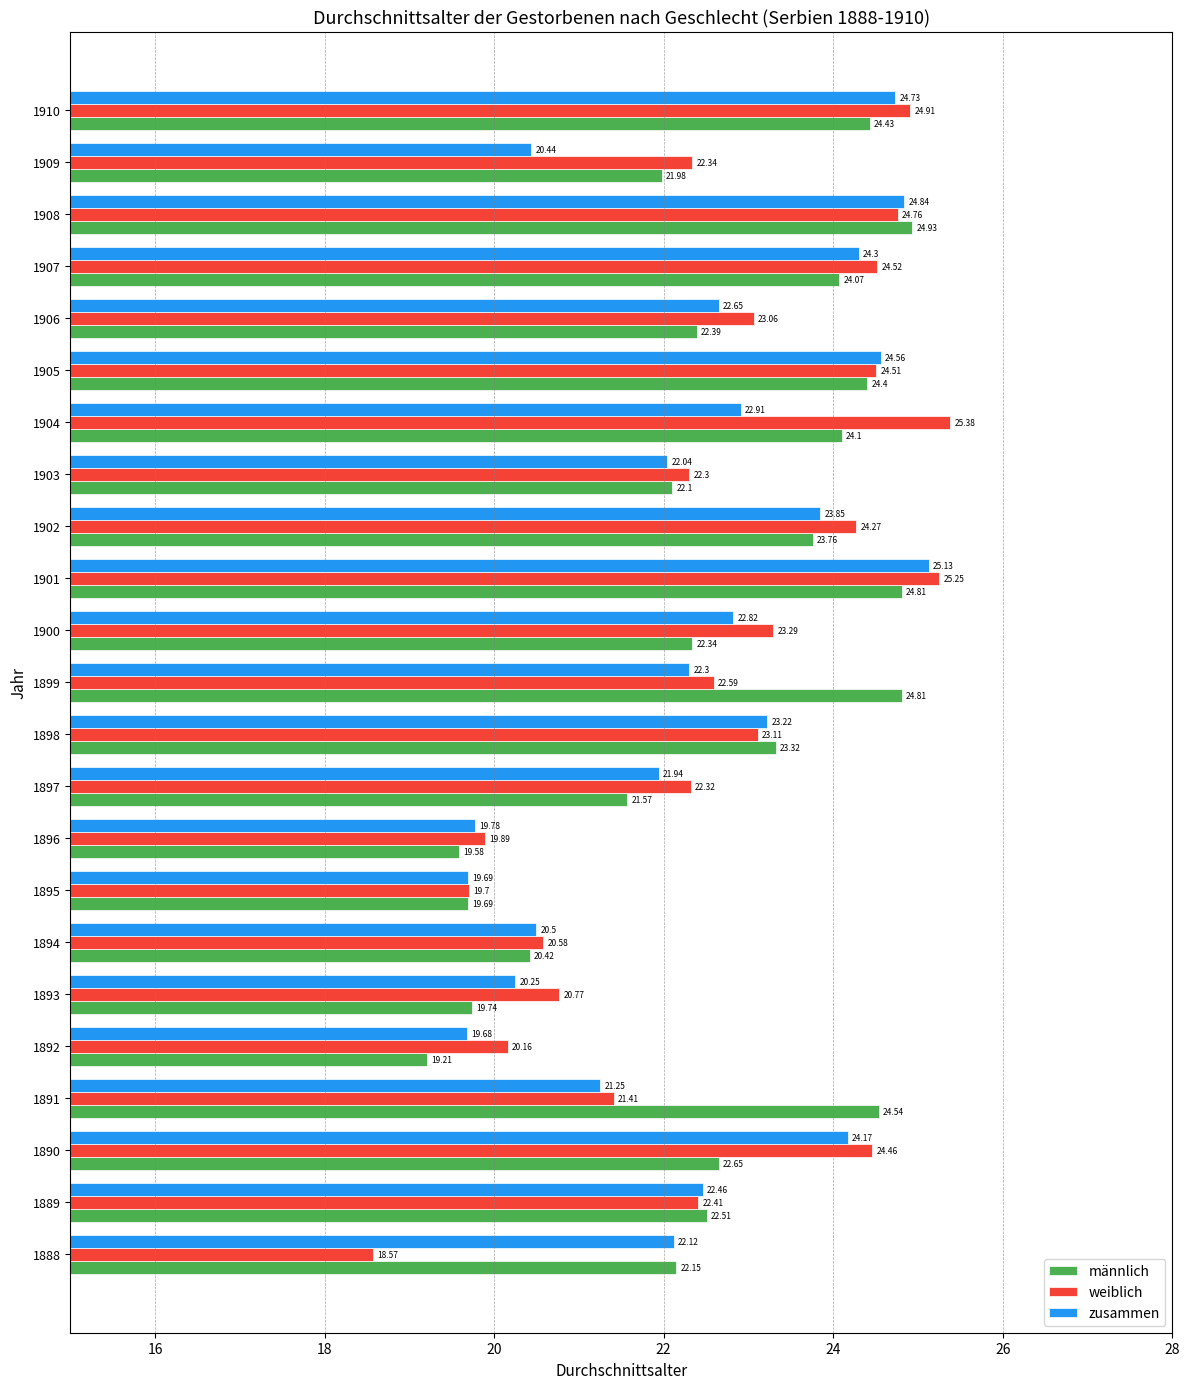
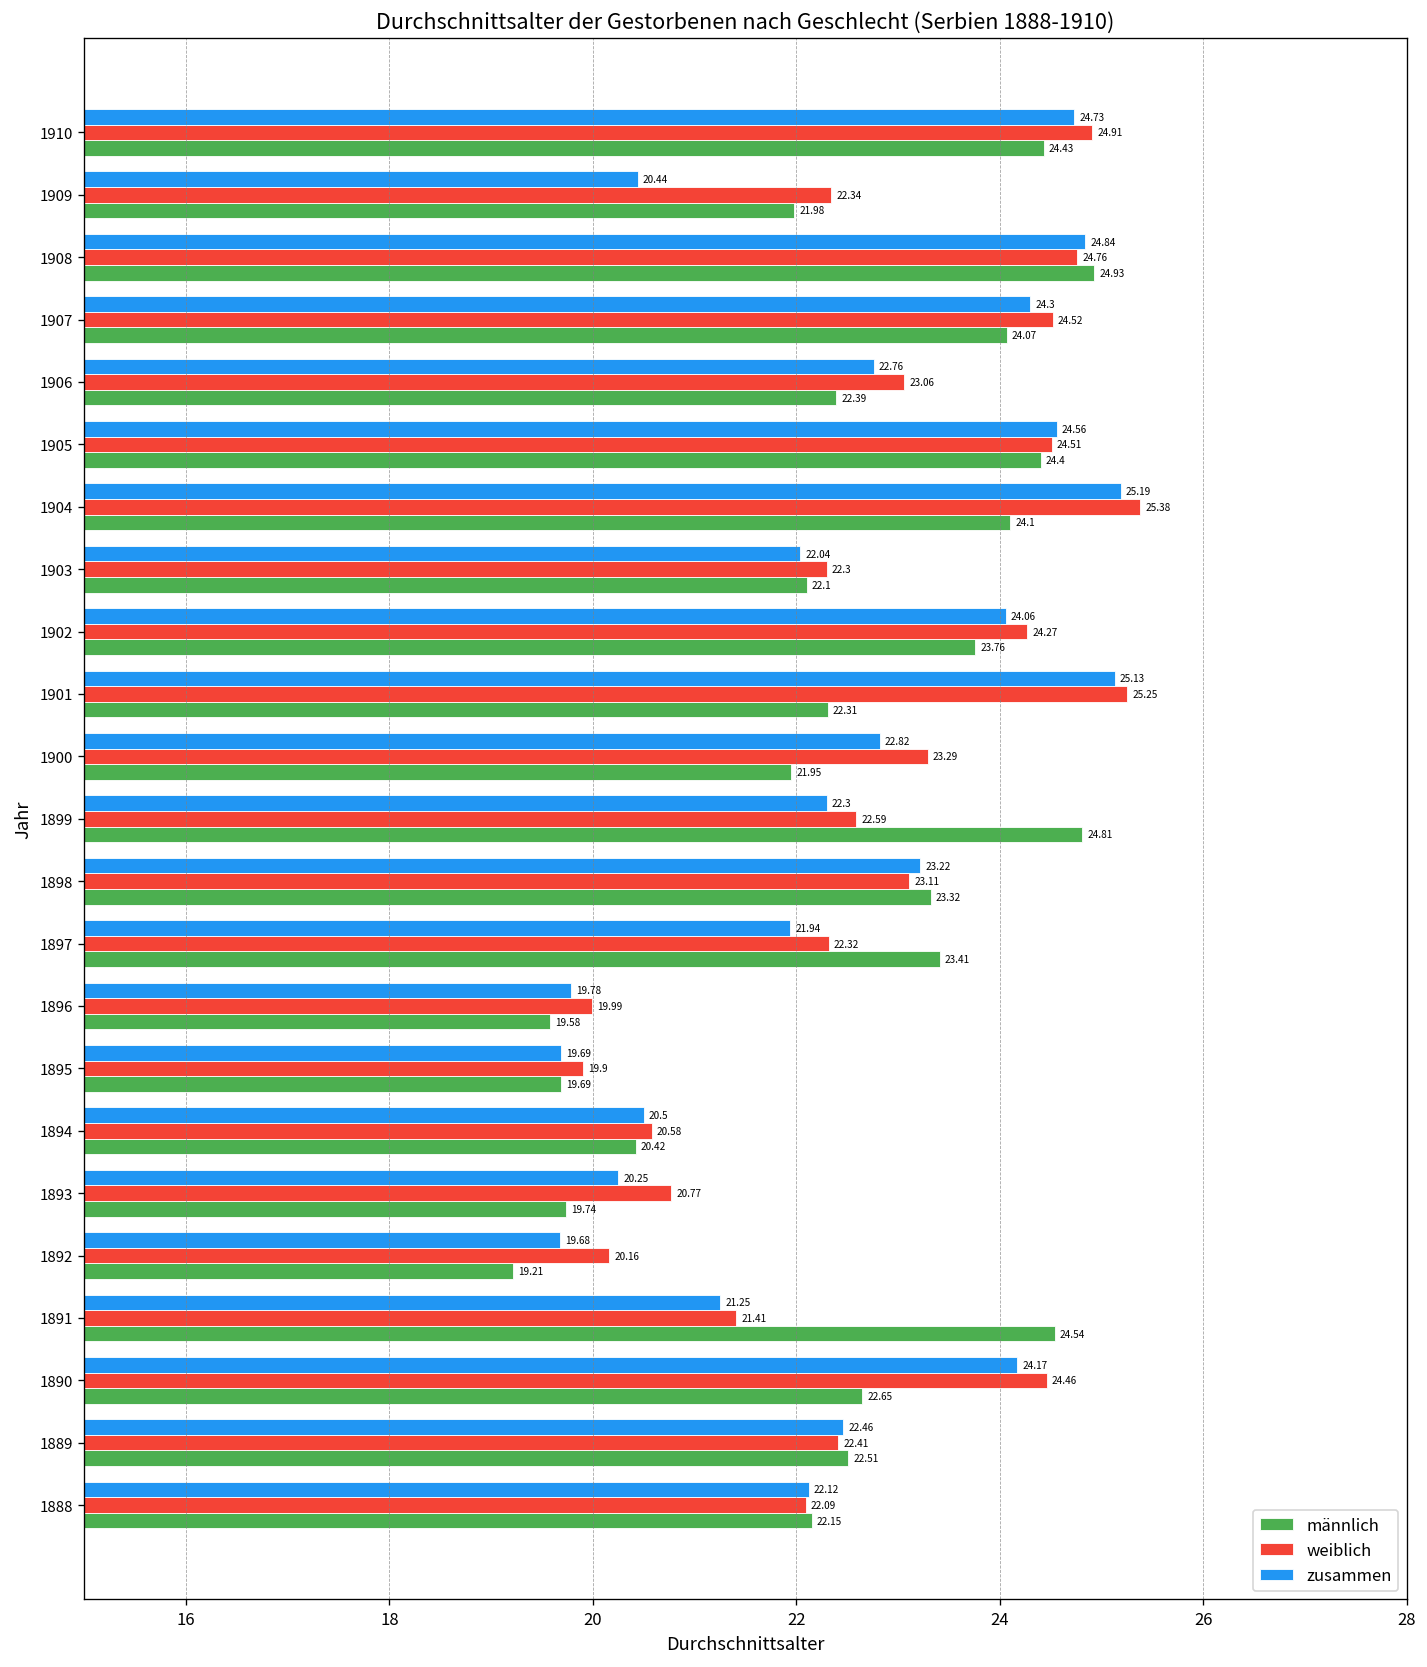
zusammen, 1906: 22.65 -> 22.76
zusammen, 1904: 22.91 -> 25.19
zusammen, 1902: 23.85 -> 24.06
männlich, 1901: 24.81 -> 22.31
männlich, 1900: 22.34 -> 21.95
männlich, 1897: 21.57 -> 23.41
weiblich, 1896: 19.89 -> 19.99
weiblich, 1895: 19.7 -> 19.9
weiblich, 1888: 18.57 -> 22.09
